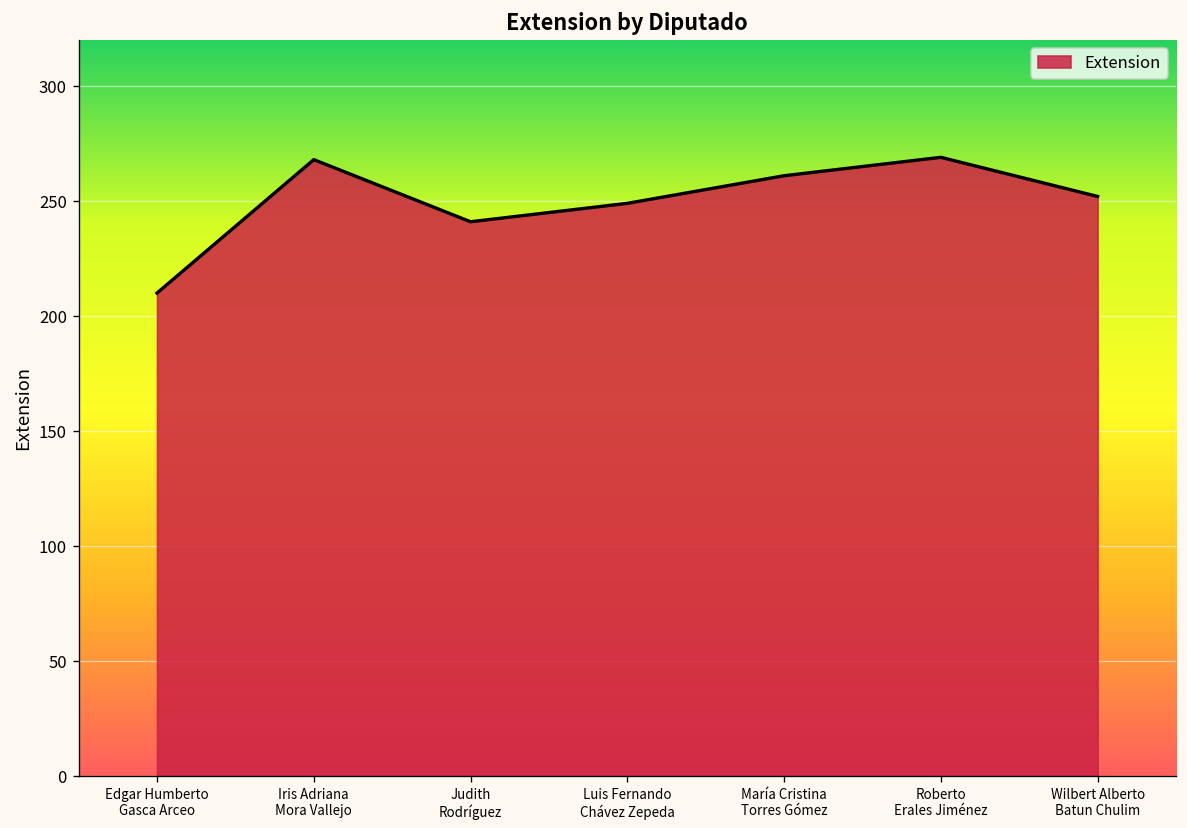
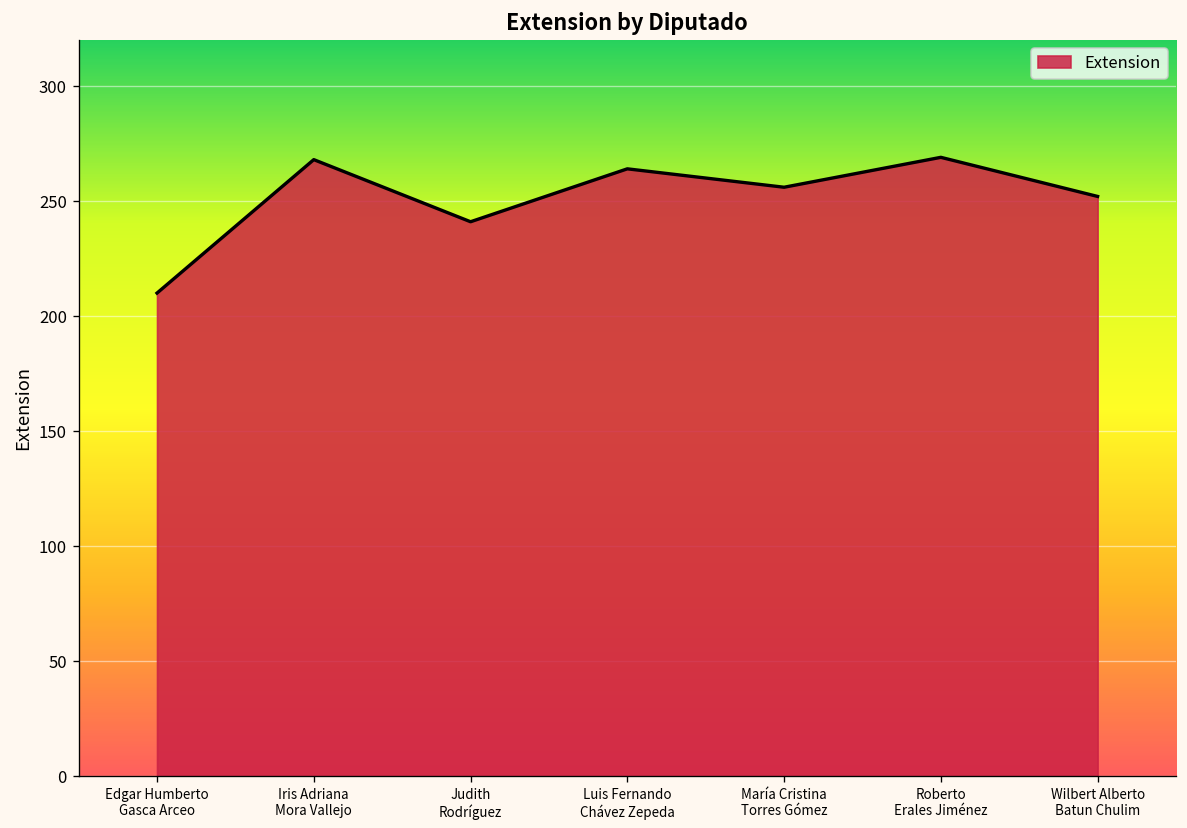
Luis Fernando Chávez Zepeda: 249 -> 264
María Cristina Torres Gómez: 261 -> 256
